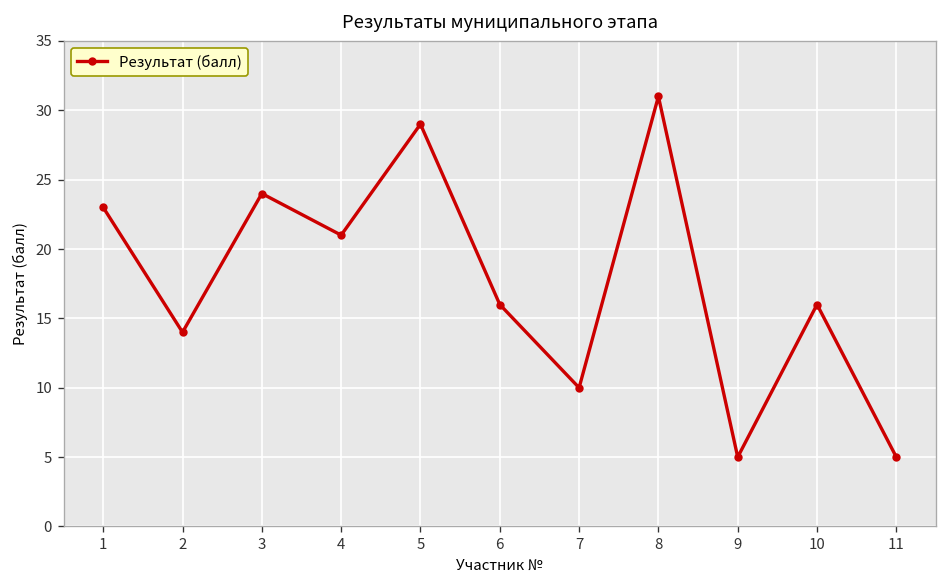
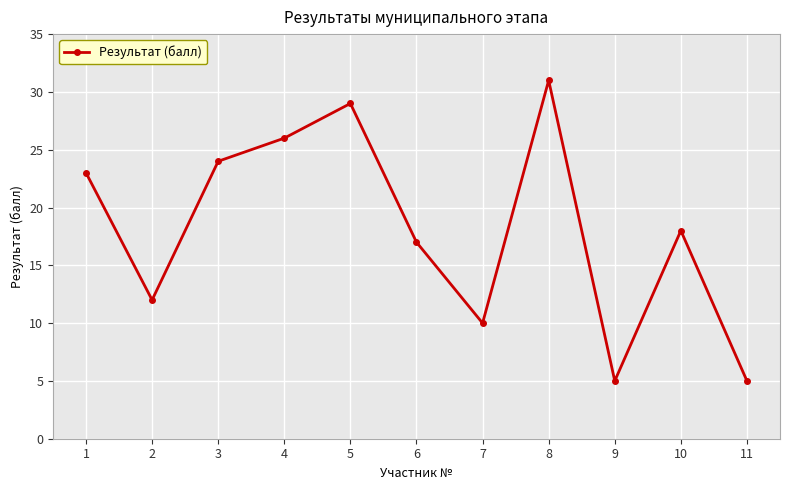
2: 14 -> 12
4: 21 -> 26
6: 16 -> 17
10: 16 -> 18
